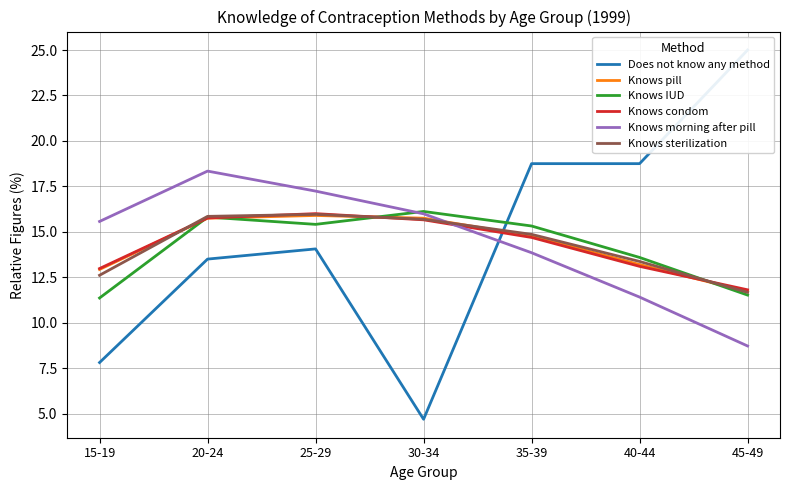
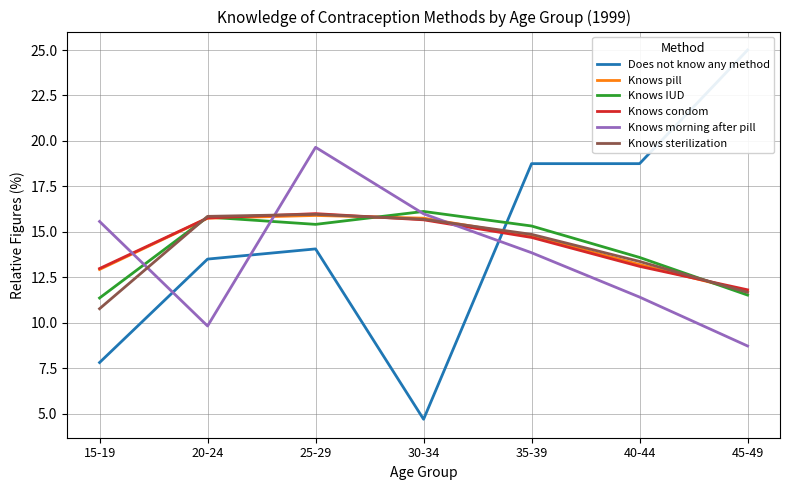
Knows sterilization, 15-19: 12.6 -> 10.8
Knows morning after pill, 20-24: 18.3 -> 9.8
Knows morning after pill, 25-29: 17.2 -> 19.7
